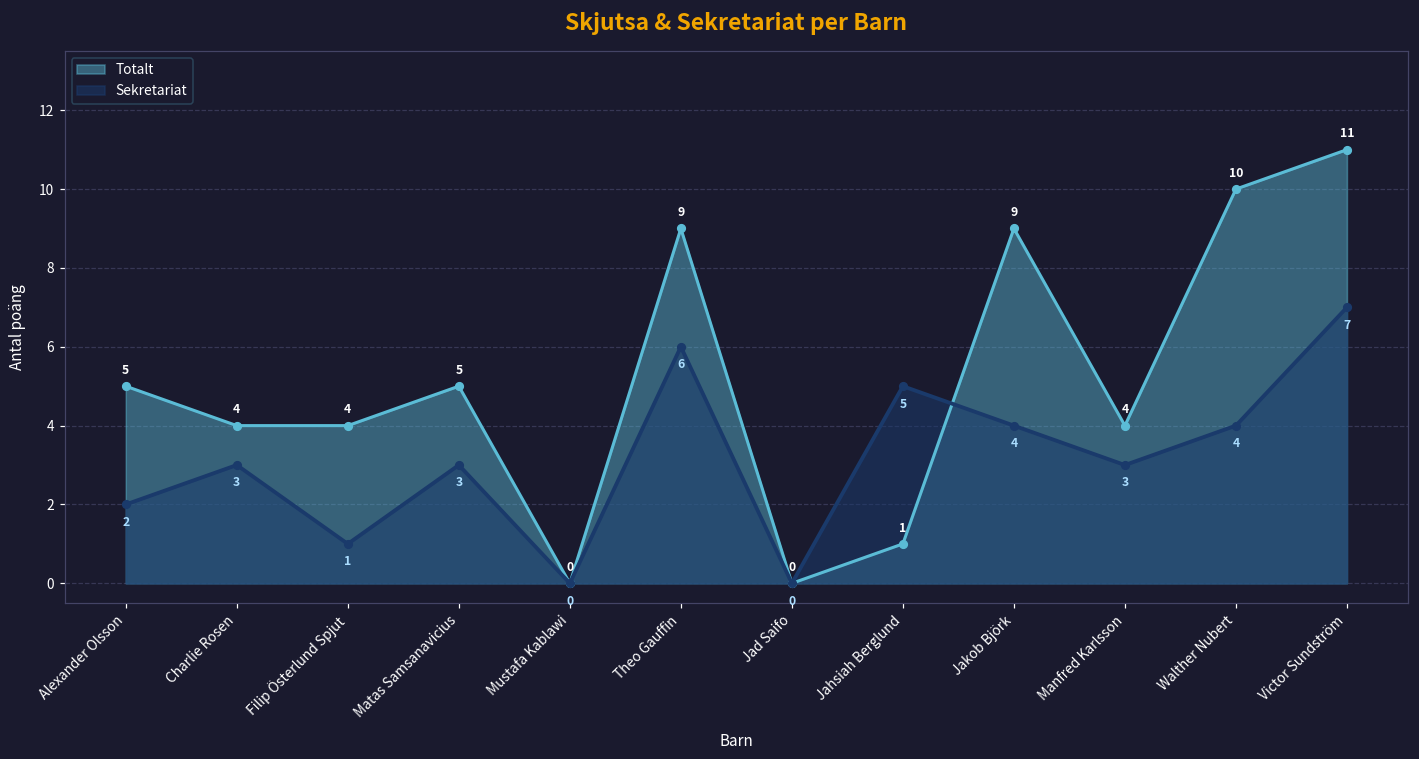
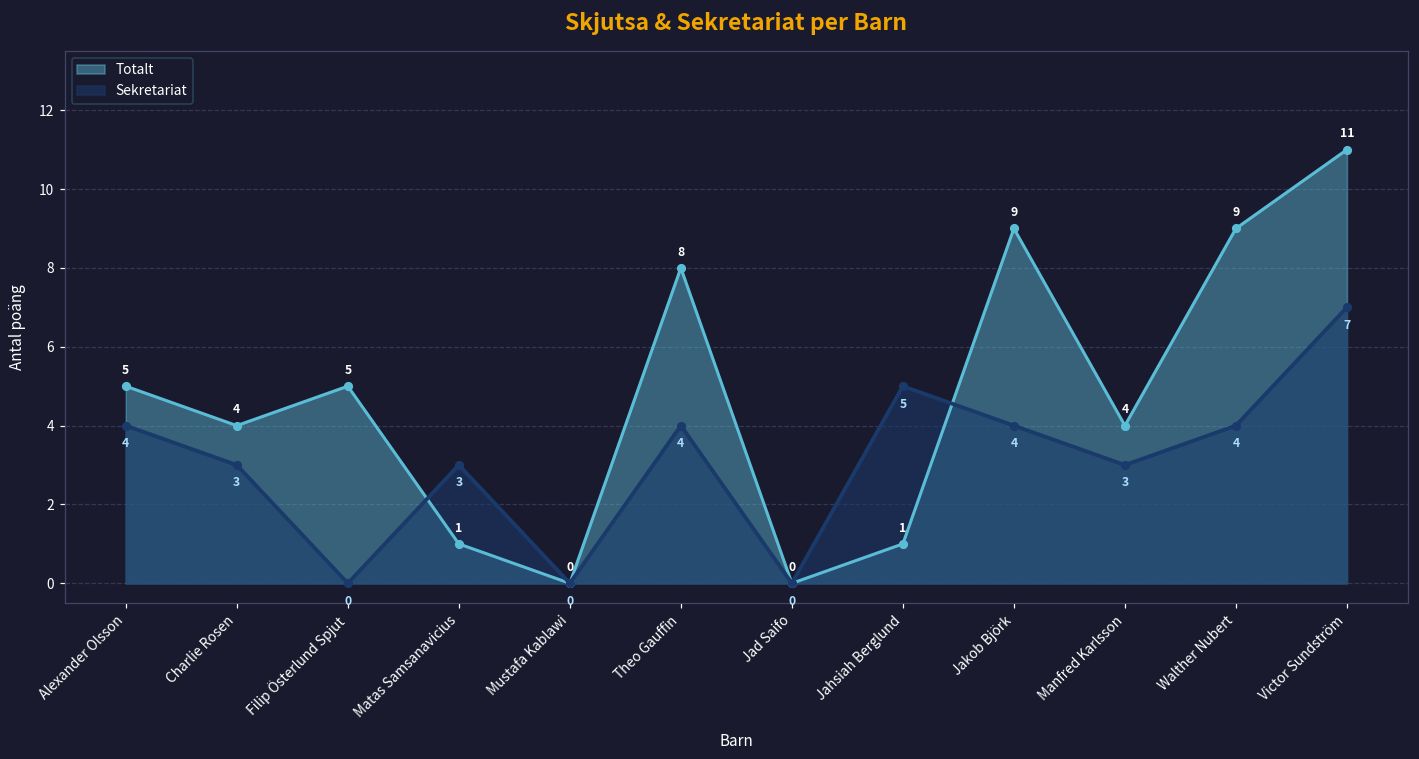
Sekretariat, Alexander Olsson: 2 -> 4
Totalt, Filip Österlund Spjut: 4 -> 5
Sekretariat, Filip Österlund Spjut: 1 -> 0
Totalt, Matas Samsanavicius: 5 -> 1
Totalt, Theo Gauffin: 9 -> 8
Sekretariat, Theo Gauffin: 6 -> 4
Totalt, Walther Nubert: 10 -> 9
